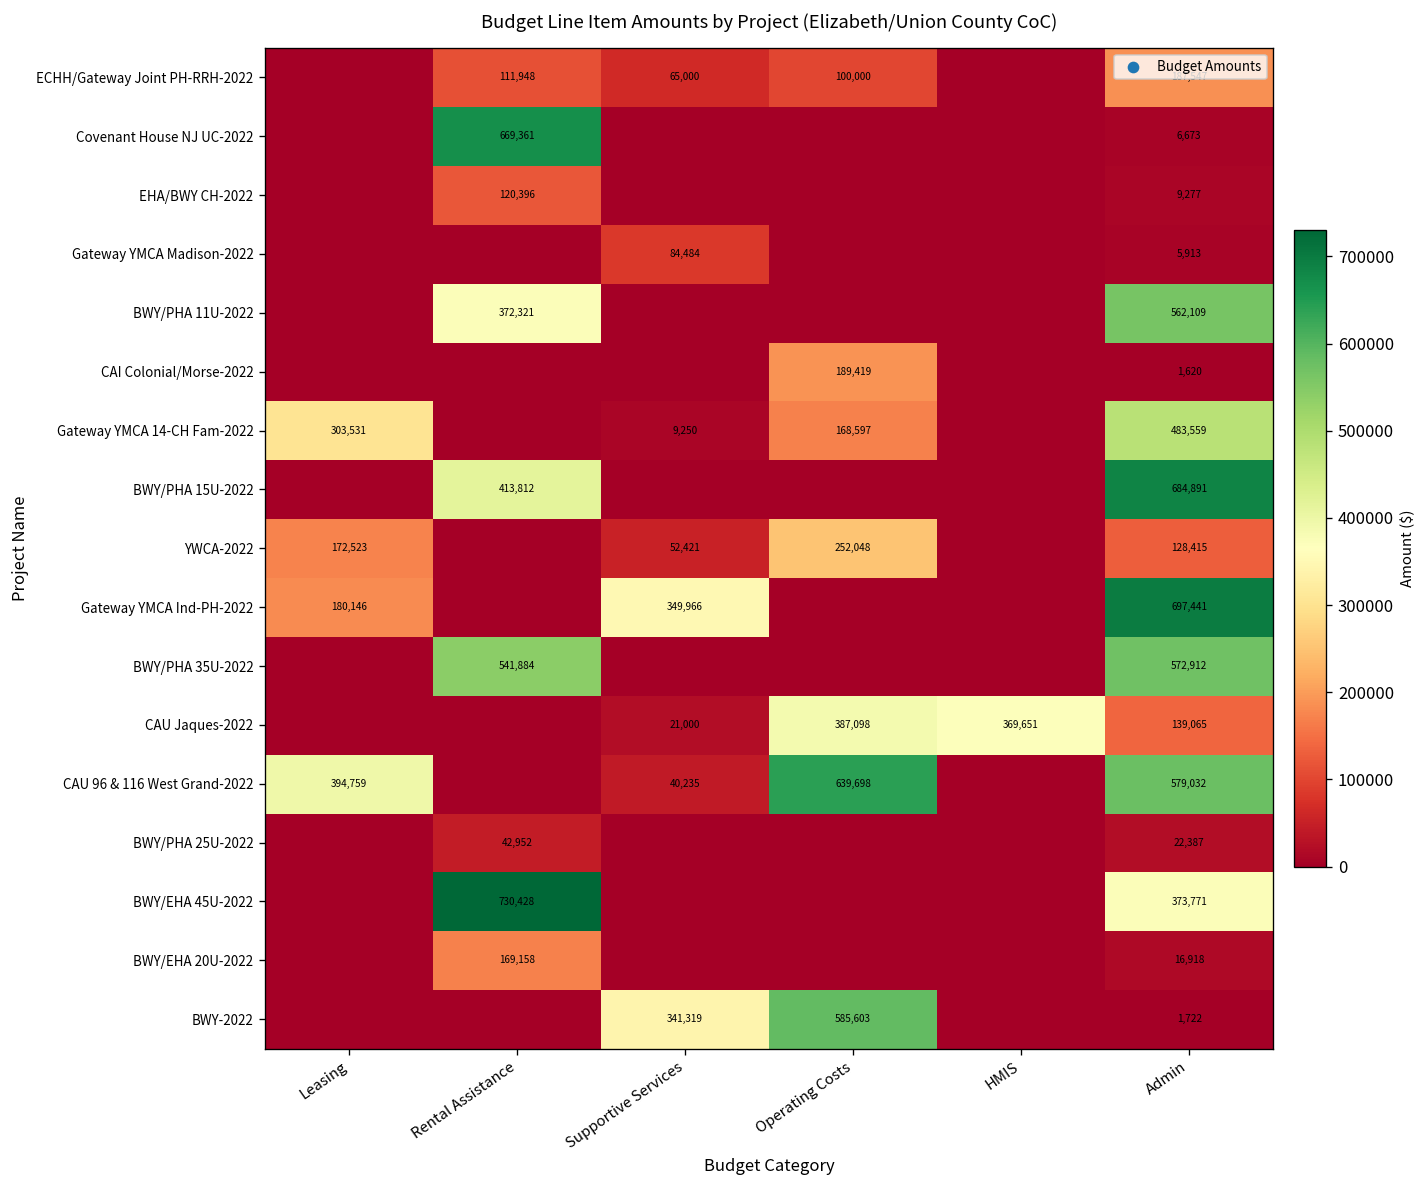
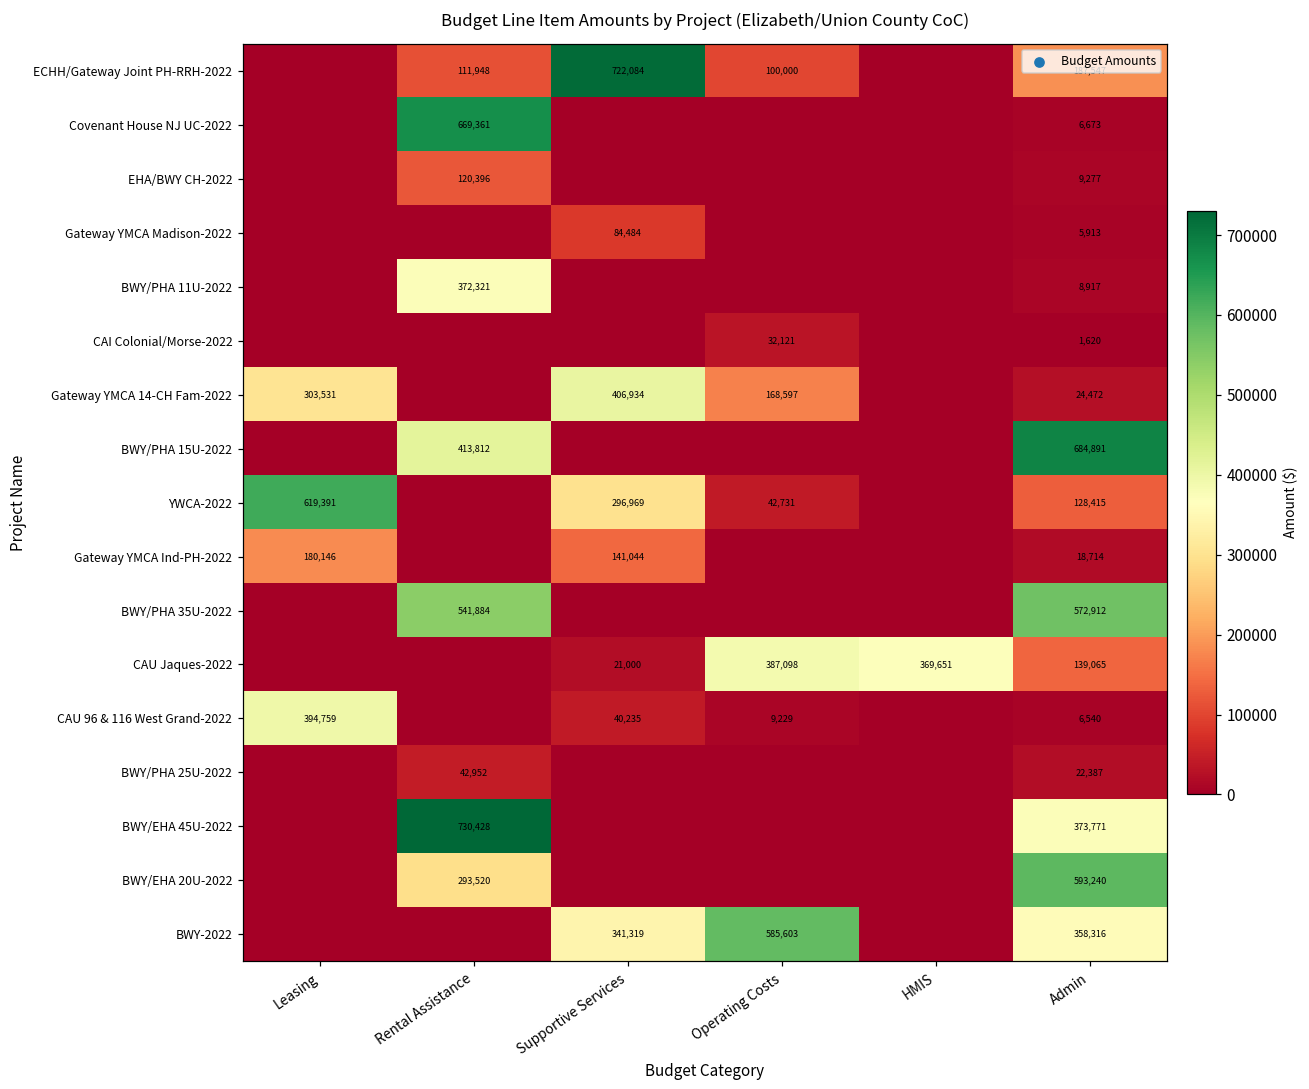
ECHH/Gateway Joint PH-RRH-2022, Supportive Services: 65,000 -> 722,084
BWY/PHA 11U-2022, Admin: 562,109 -> 8,917
CAI Colonial/Morse-2022, Operating Costs: 189,419 -> 32,121
Gateway YMCA 14-CH Fam-2022, Supportive Services: 9,250 -> 406,934
Gateway YMCA 14-CH Fam-2022, Admin: 483,559 -> 24,472
YWCA-2022, Leasing: 172,523 -> 619,391
YWCA-2022, Supportive Services: 52,421 -> 296,969
YWCA-2022, Operating Costs: 252,048 -> 42,731
Gateway YMCA Ind-PH-2022, Supportive Services: 349,966 -> 141,044
Gateway YMCA Ind-PH-2022, Admin: 697,441 -> 18,714
CAU 96 & 116 West Grand-2022, Operating Costs: 639,698 -> 9,229
CAU 96 & 116 West Grand-2022, Admin: 579,032 -> 6,540
BWY/EHA 20U-2022, Rental Assistance: 169,158 -> 293,520
BWY/EHA 20U-2022, Admin: 16,918 -> 593,240
BWY-2022, Admin: 1,722 -> 358,316
